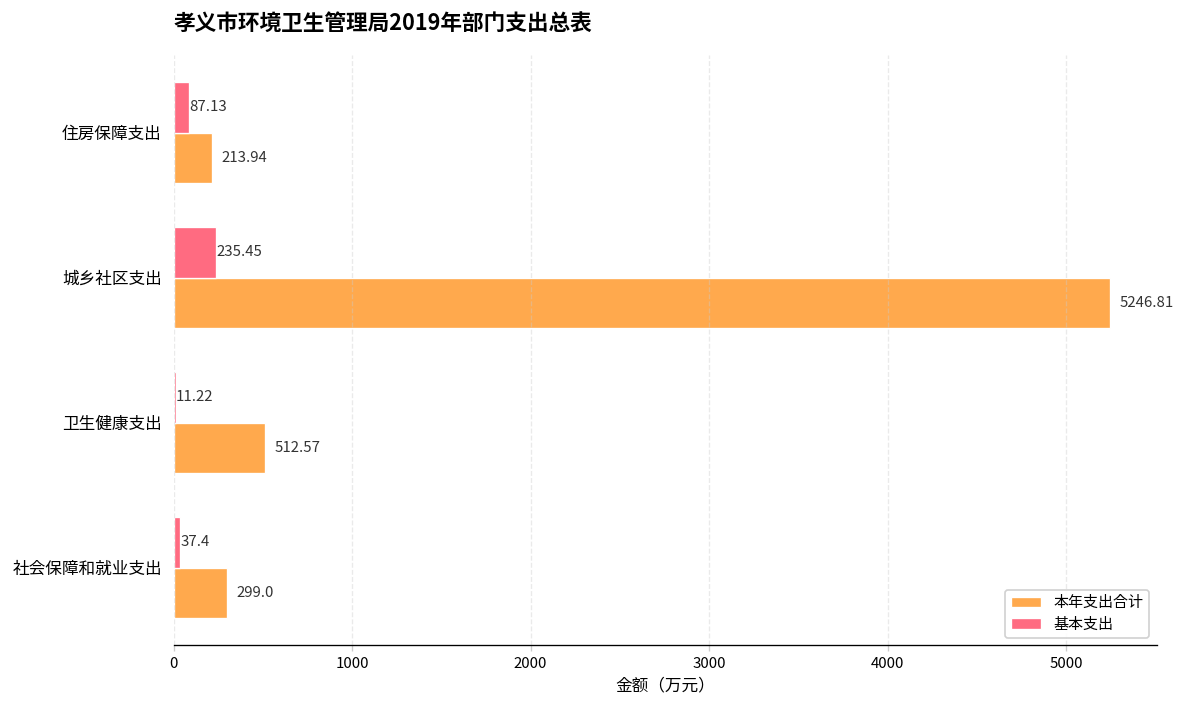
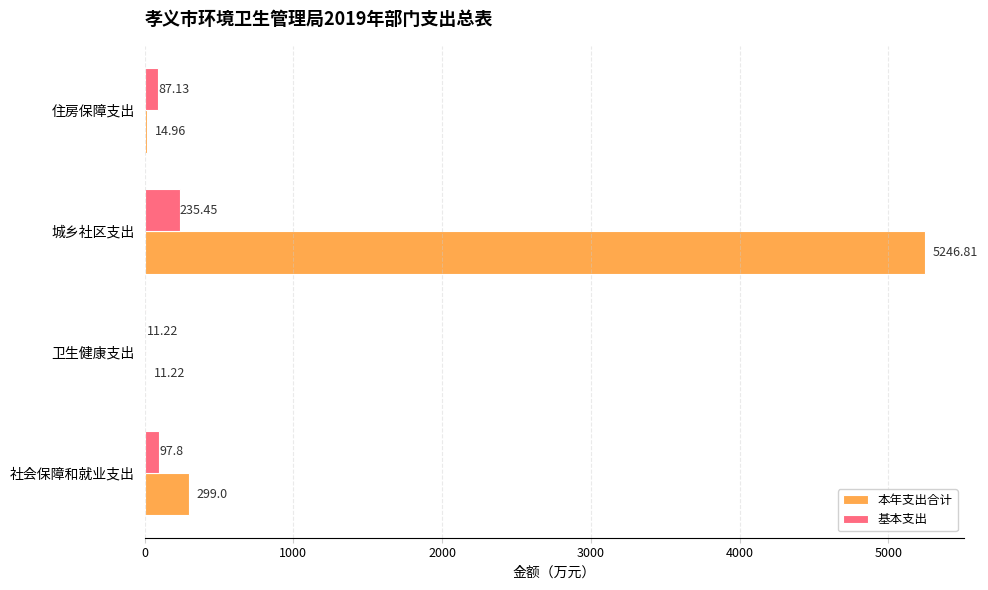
本年支出合计, 住房保障支出: 213.94 -> 14.96
本年支出合计, 卫生健康支出: 512.57 -> 11.22
基本支出, 社会保障和就业支出: 37.4 -> 97.8
